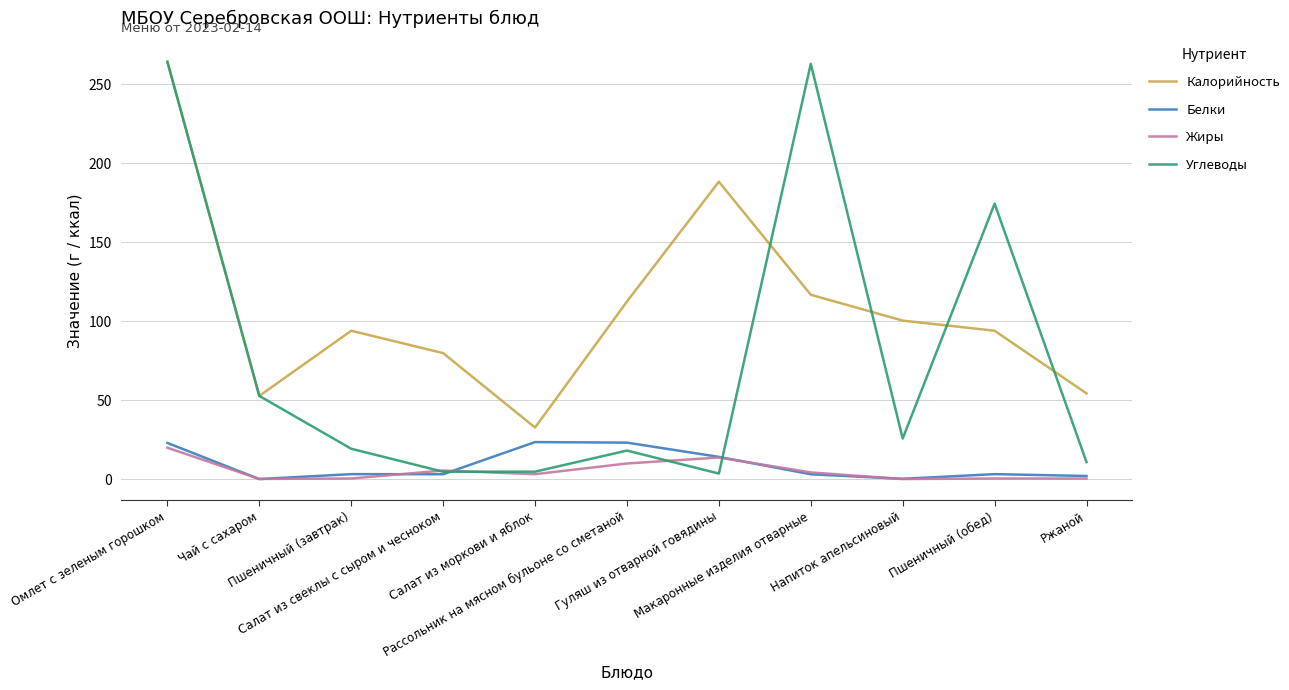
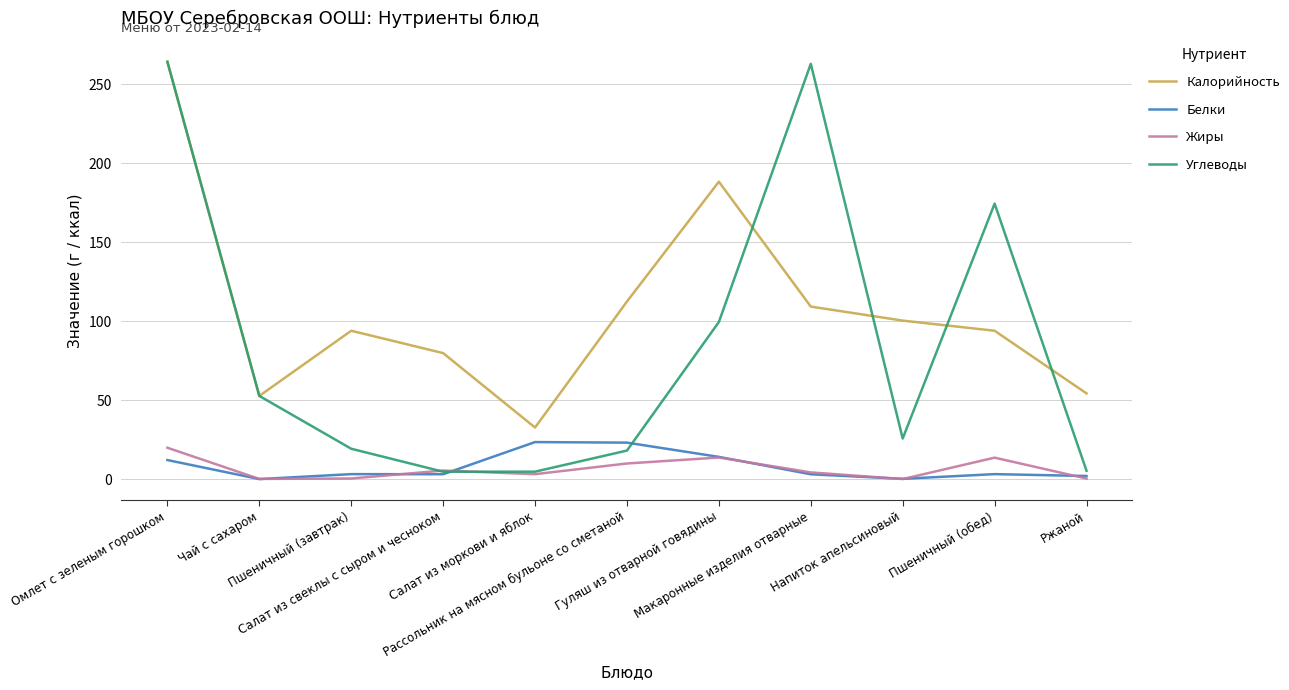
Белки, Омлет с зеленым горошком: 23 -> 12
Углеводы, Гуляш из отварной говядины: 4 -> 100
Калорийность, Макаронные изделия отварные: 117 -> 109
Жиры, Пшеничный (обед): 0 -> 14
Углеводы, Ржаной: 11 -> 5
